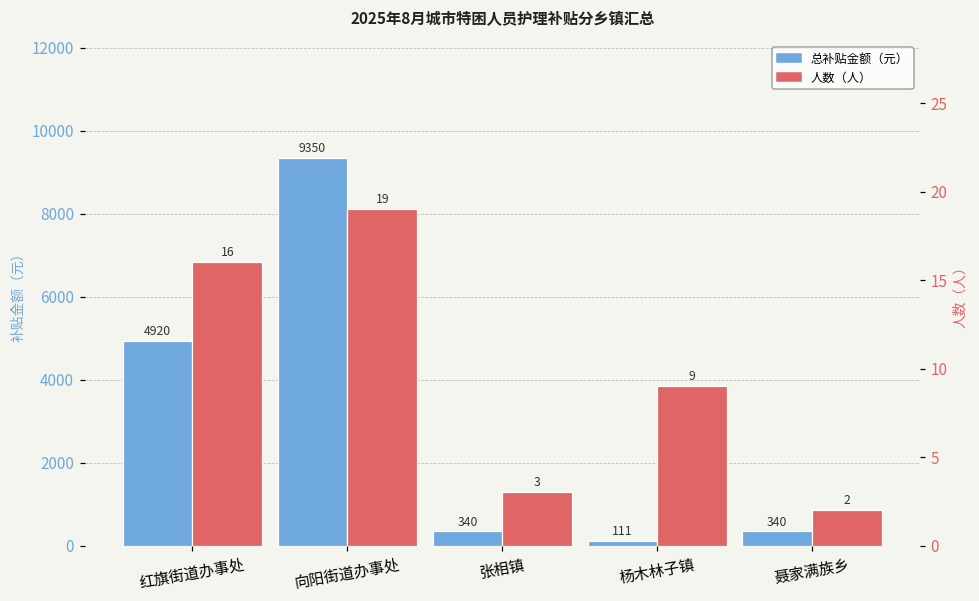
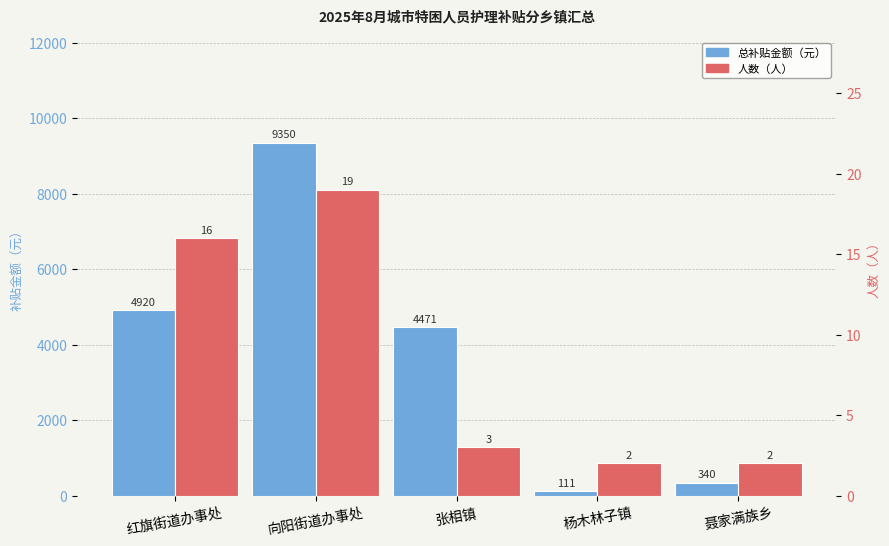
总补贴金额（元）, 张相镇: 340 -> 4471
人数（人）, 杨木林子镇: 9 -> 2
